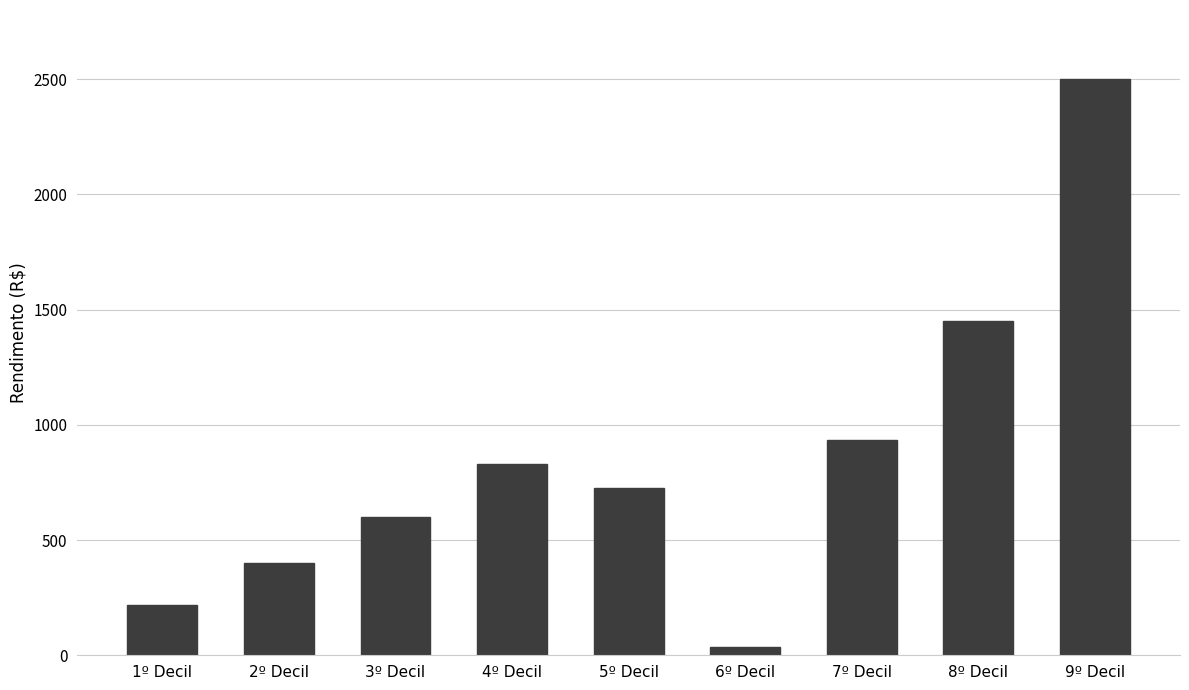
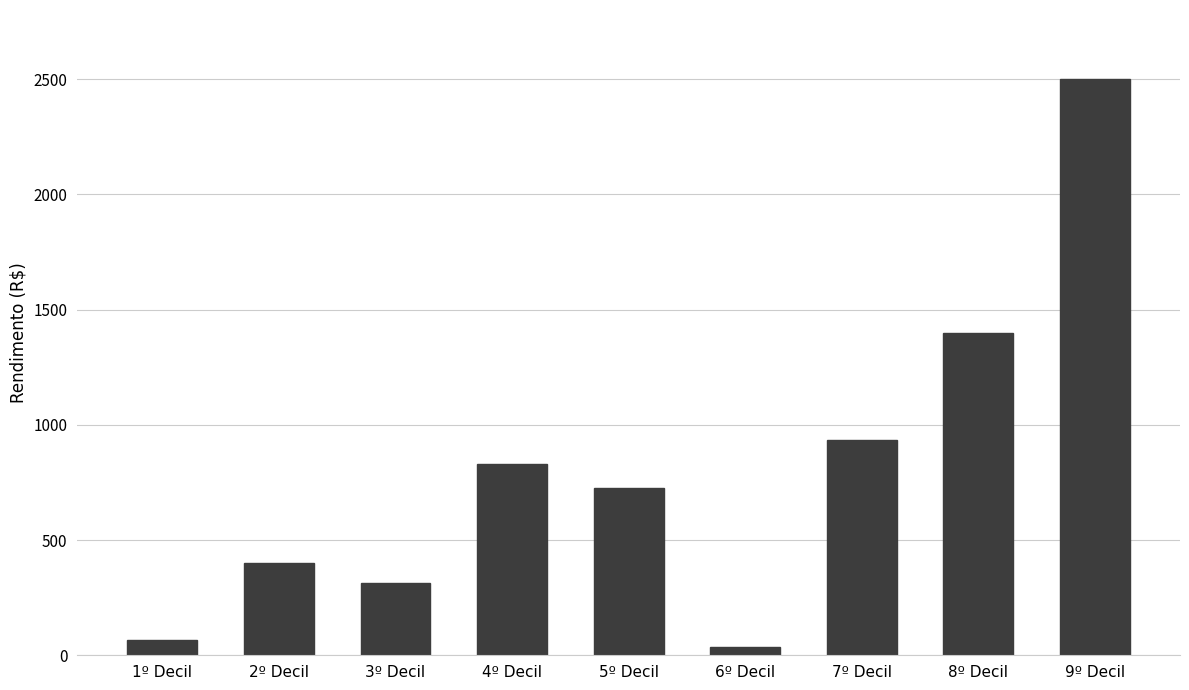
1º Decil: 220 -> 70
3º Decil: 600 -> 310
8º Decil: 1450 -> 1400
